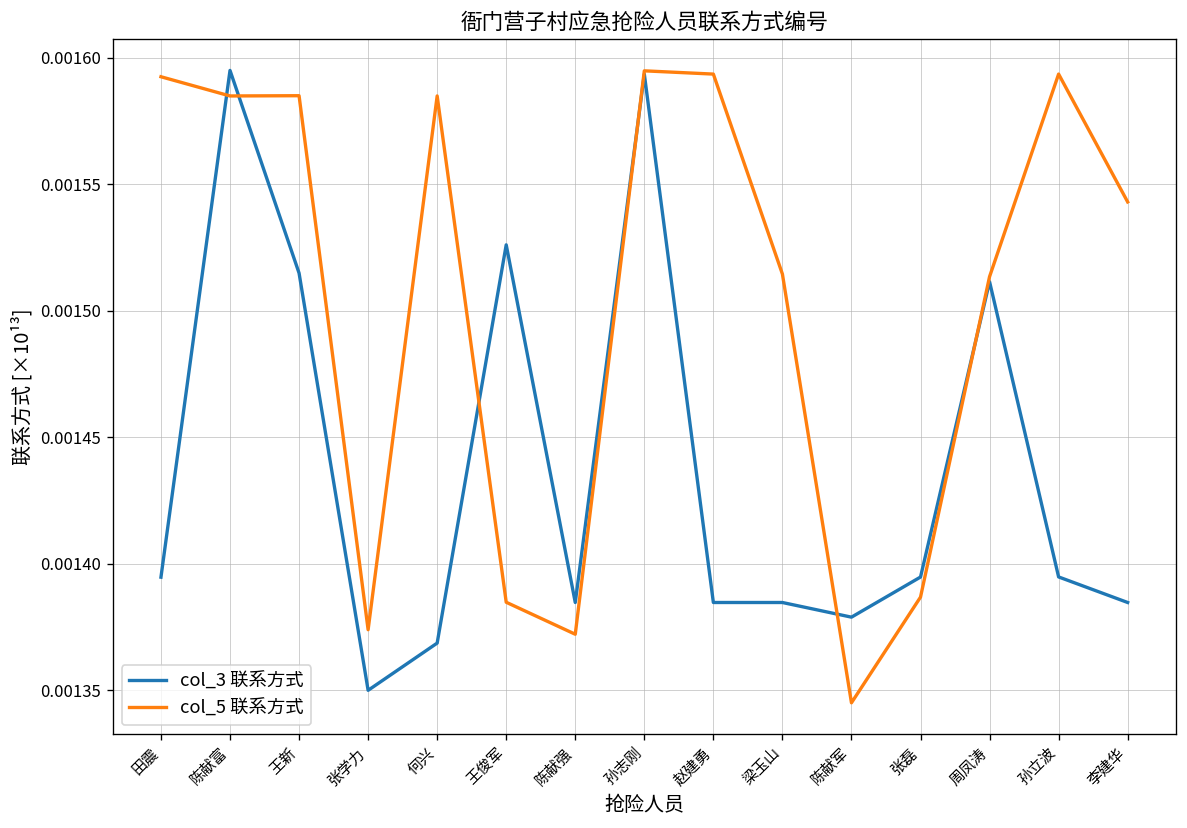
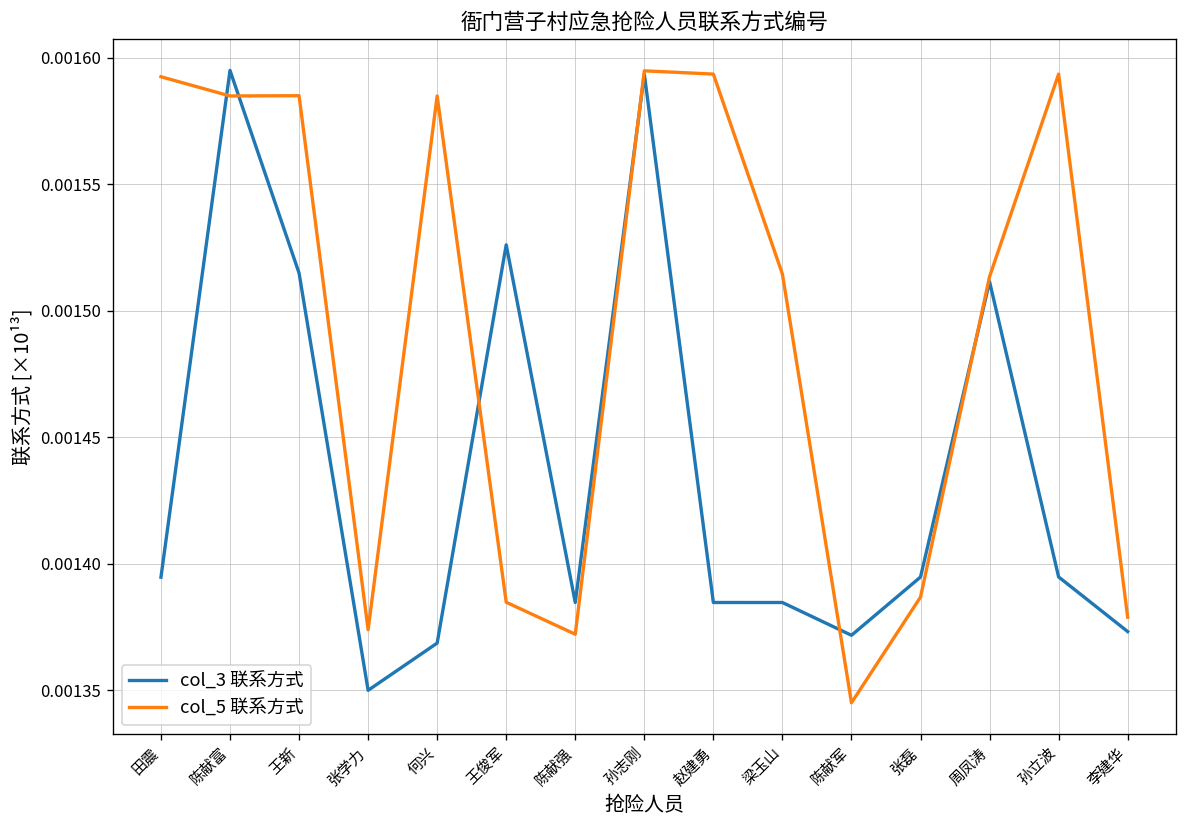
col_3 联系方式, 陈献军: 0.001379 -> 0.001372
col_3 联系方式, 李建华: 0.001385 -> 0.001373
col_5 联系方式, 李建华: 0.001543 -> 0.001379
